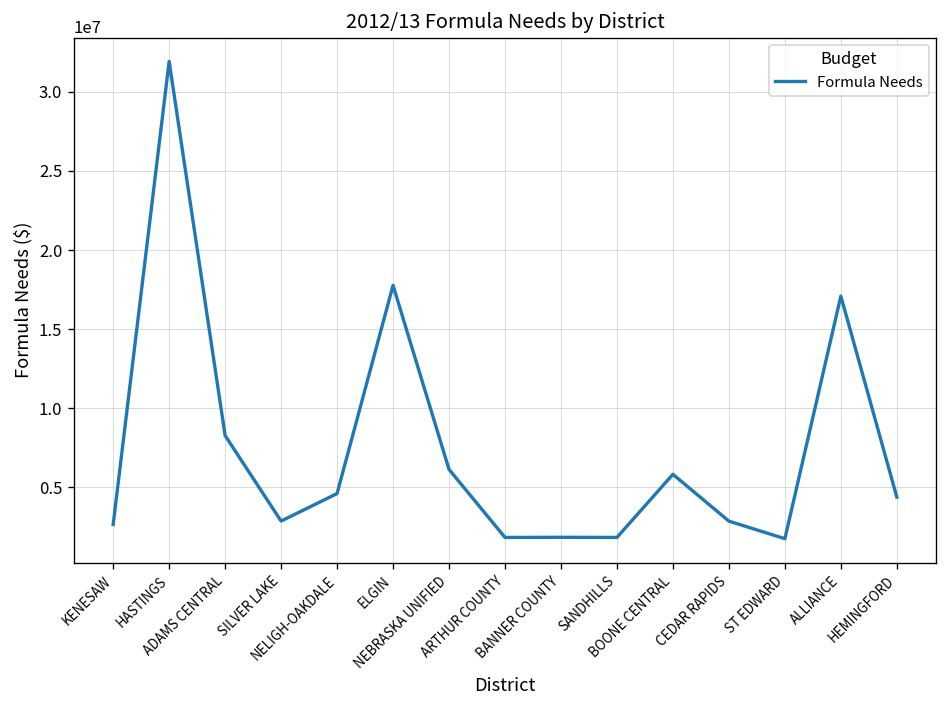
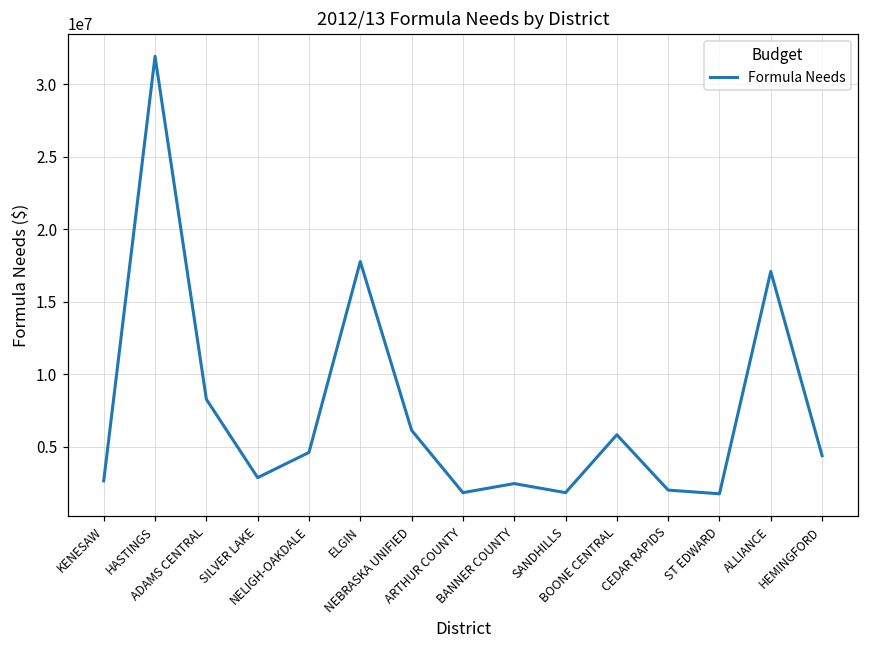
BANNER COUNTY: 1900000 -> 2500000
CEDAR RAPIDS: 2900000 -> 2000000
